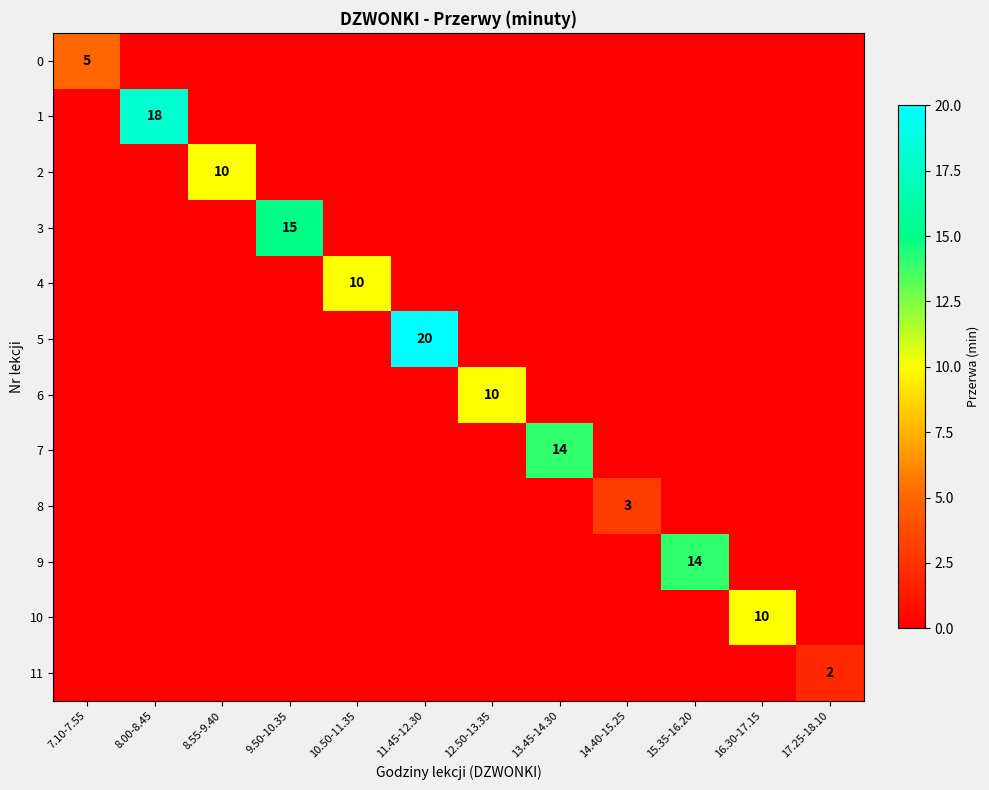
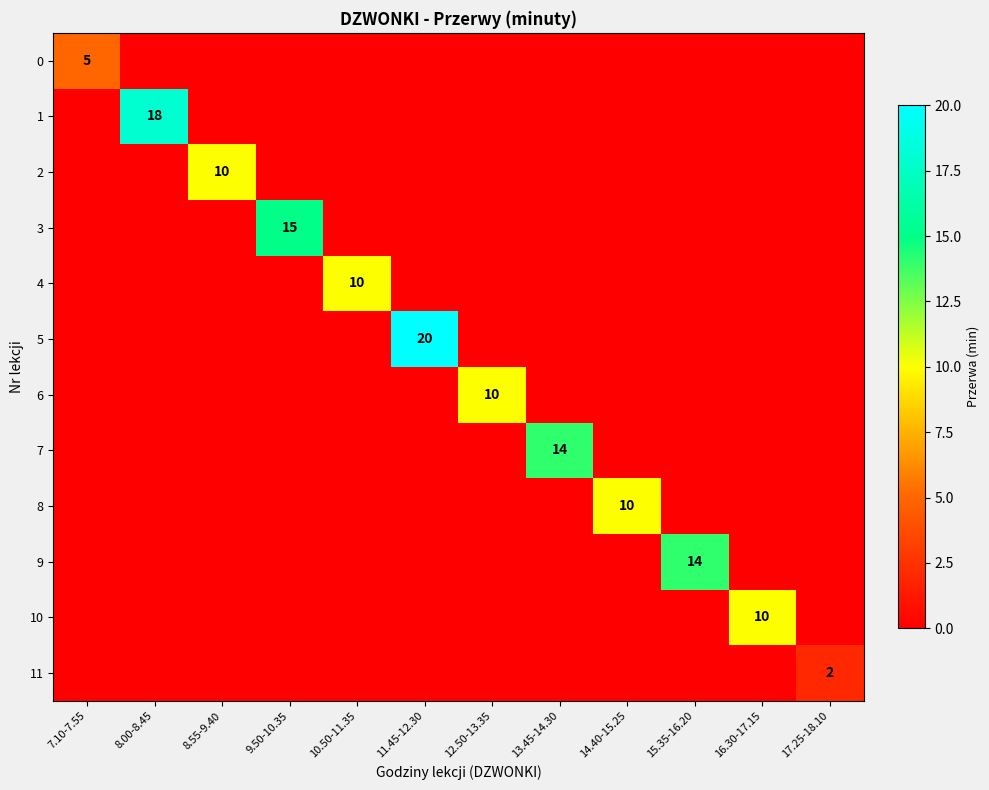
8, 14.40-15.25: 3 -> 10
